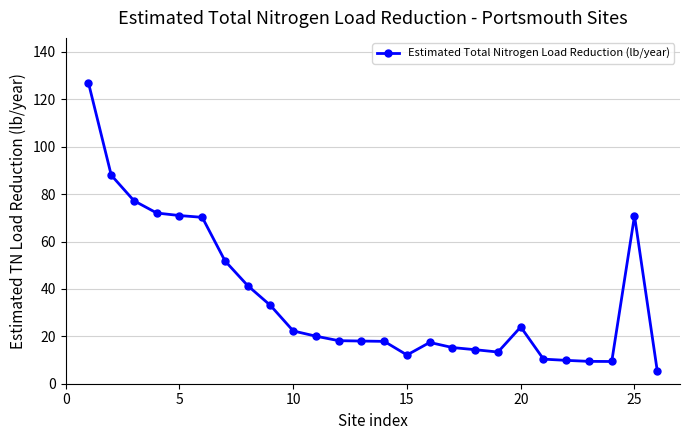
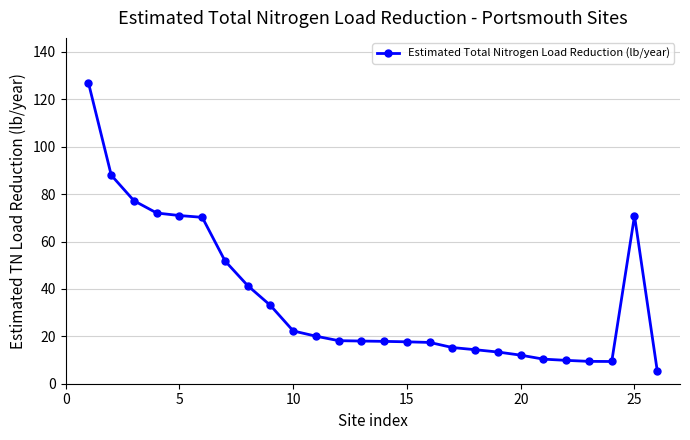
15: 12 -> 18
20: 24 -> 12
